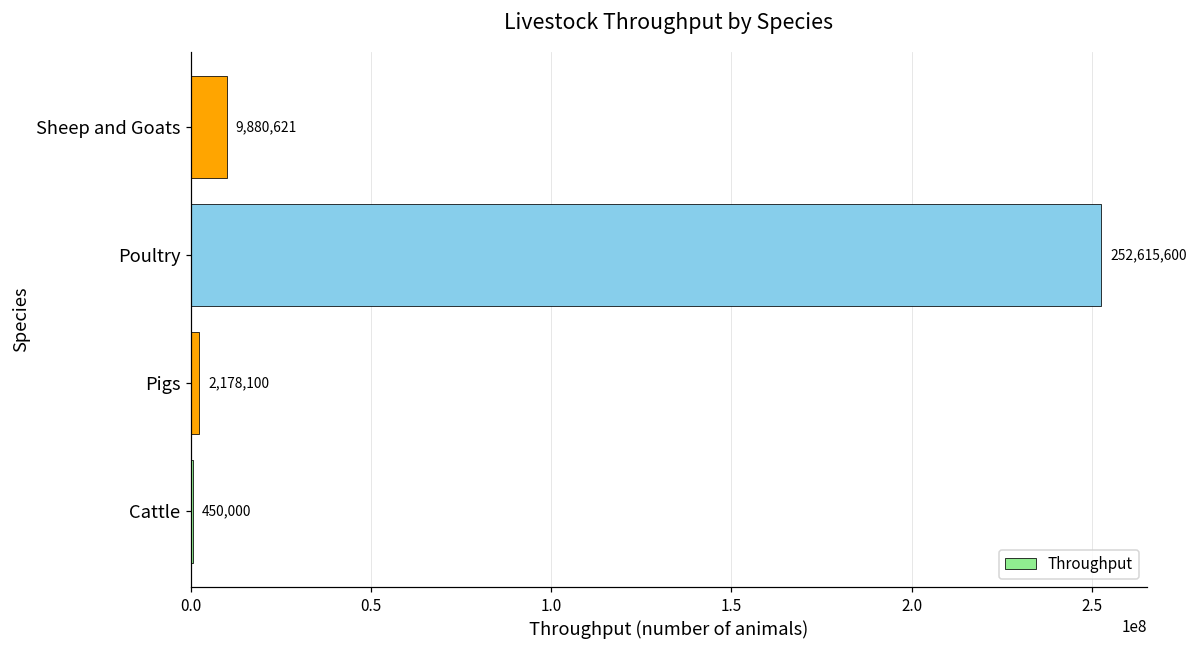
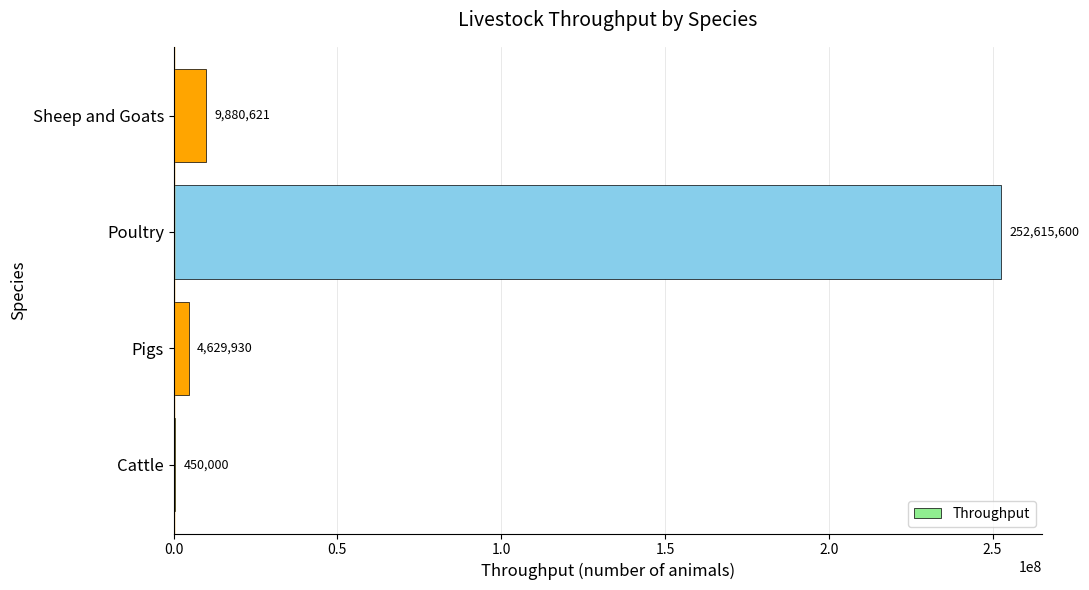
Pigs: 2,178,100 -> 4,629,930
